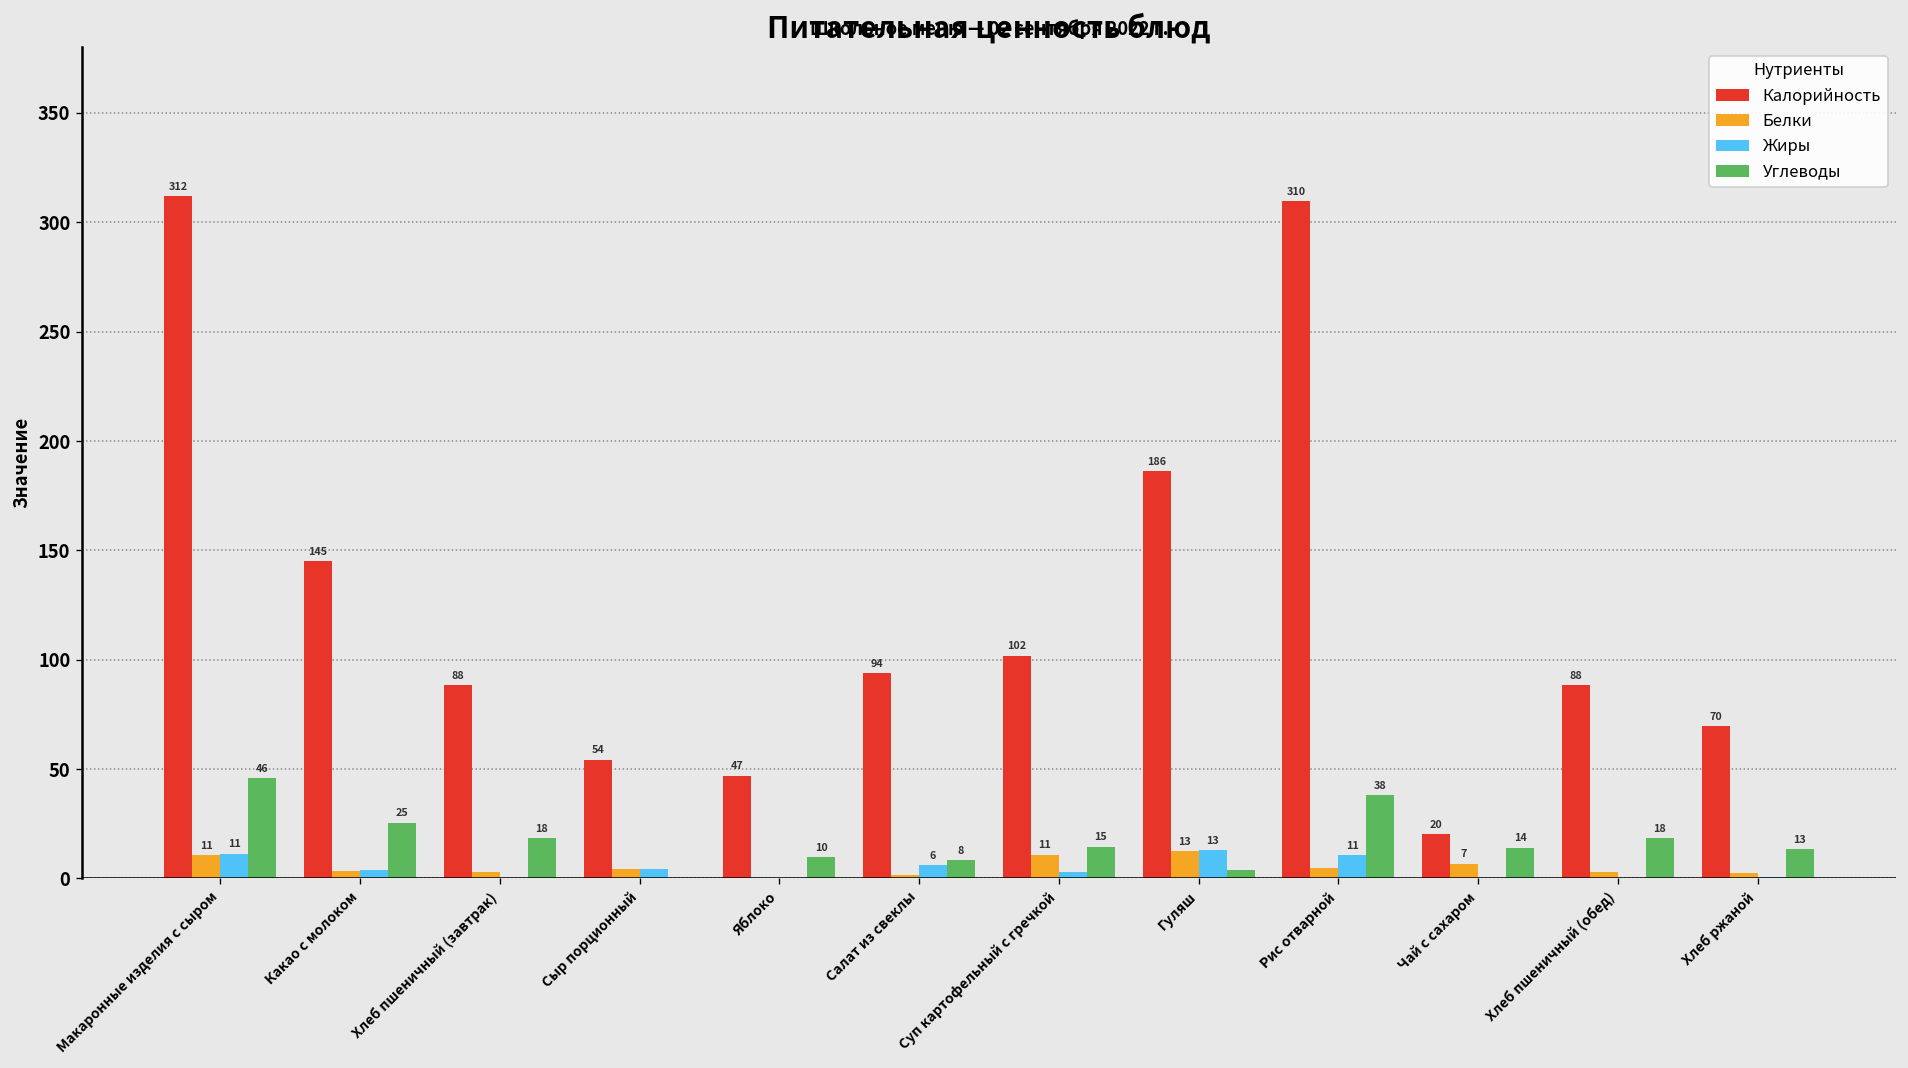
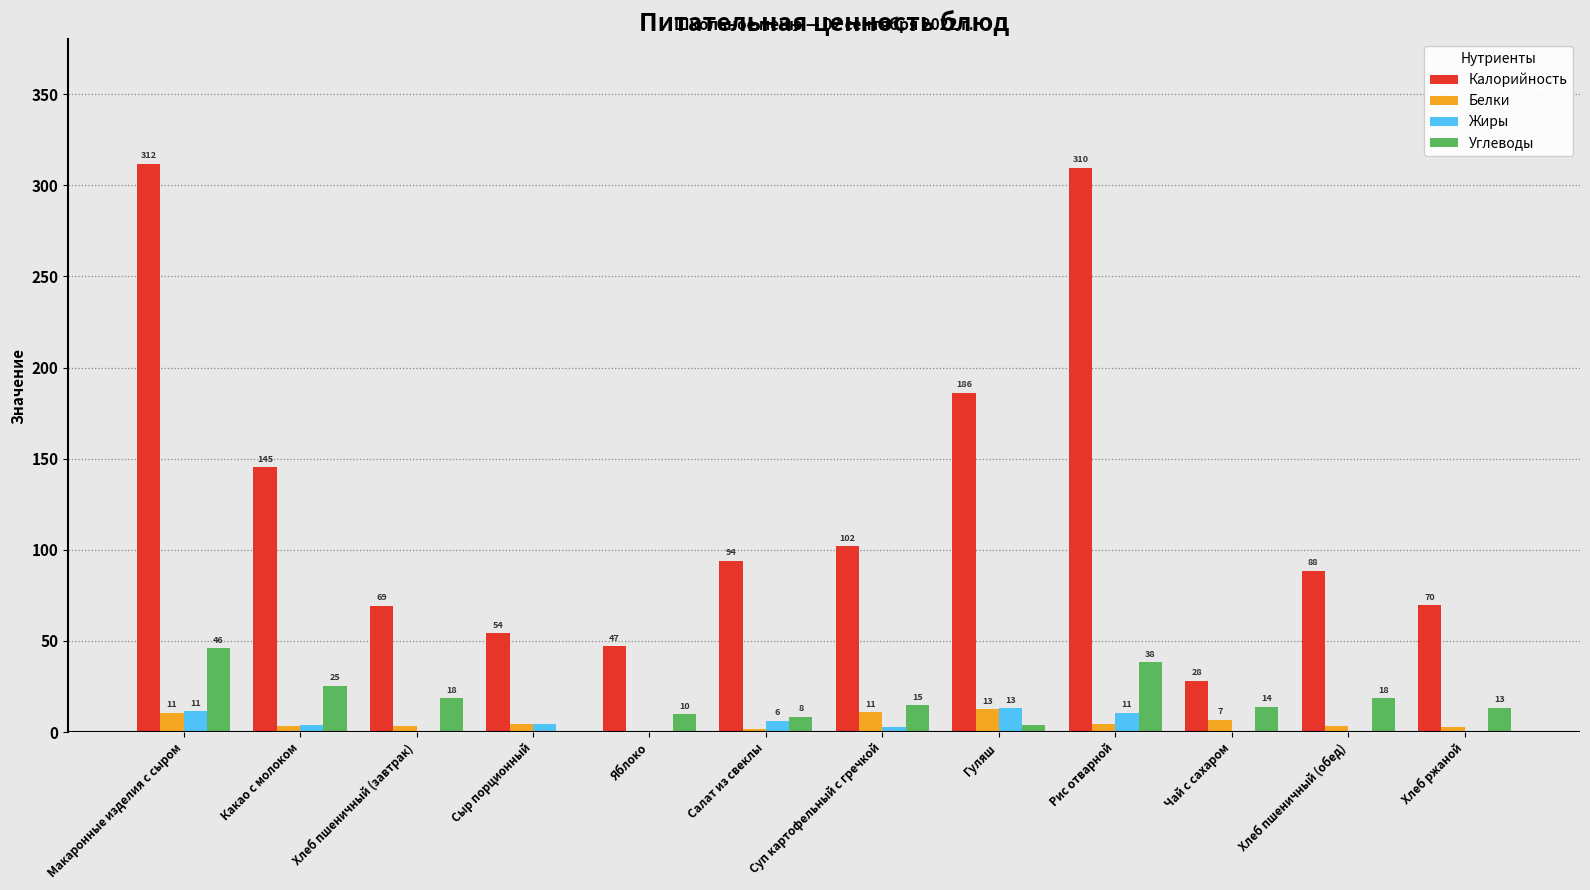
Калорийность, Хлеб пшеничный (завтрак): 88 -> 69
Калорийность, Чай с сахаром: 20 -> 28
